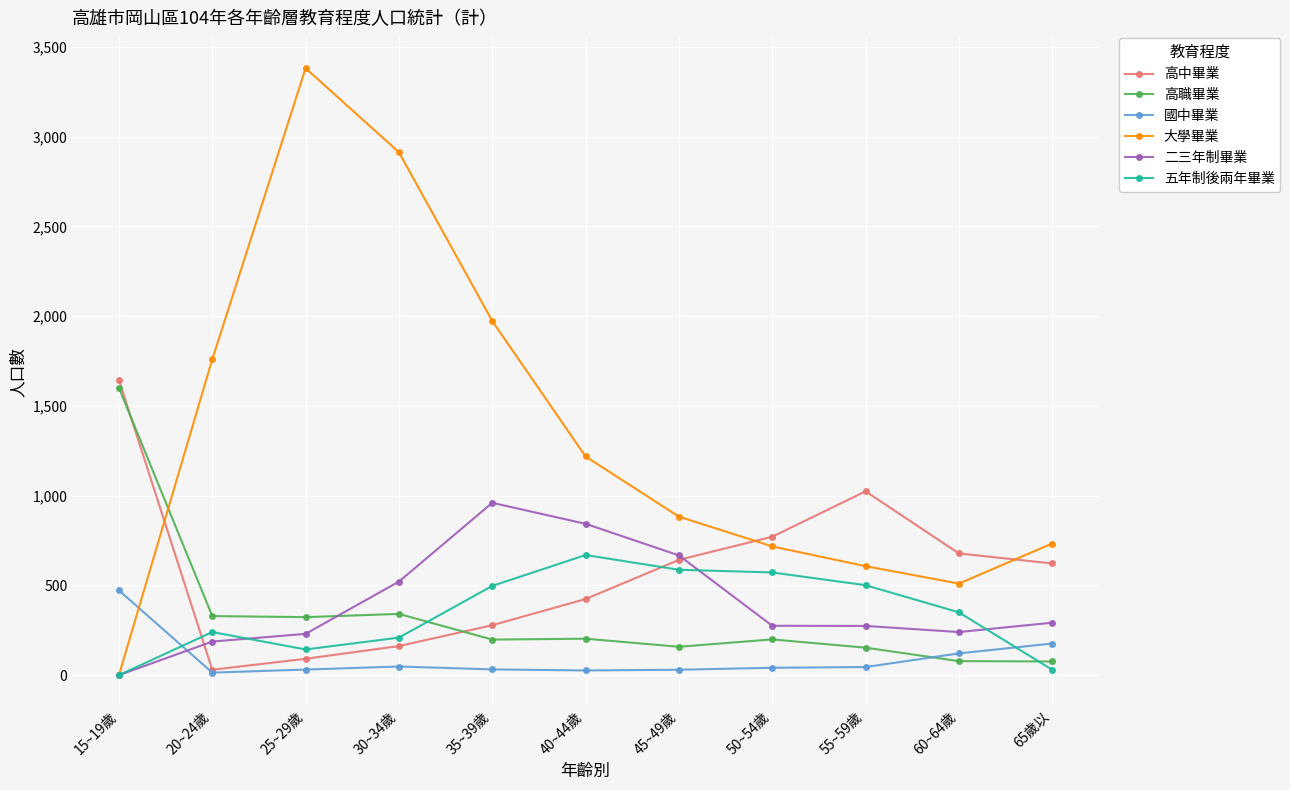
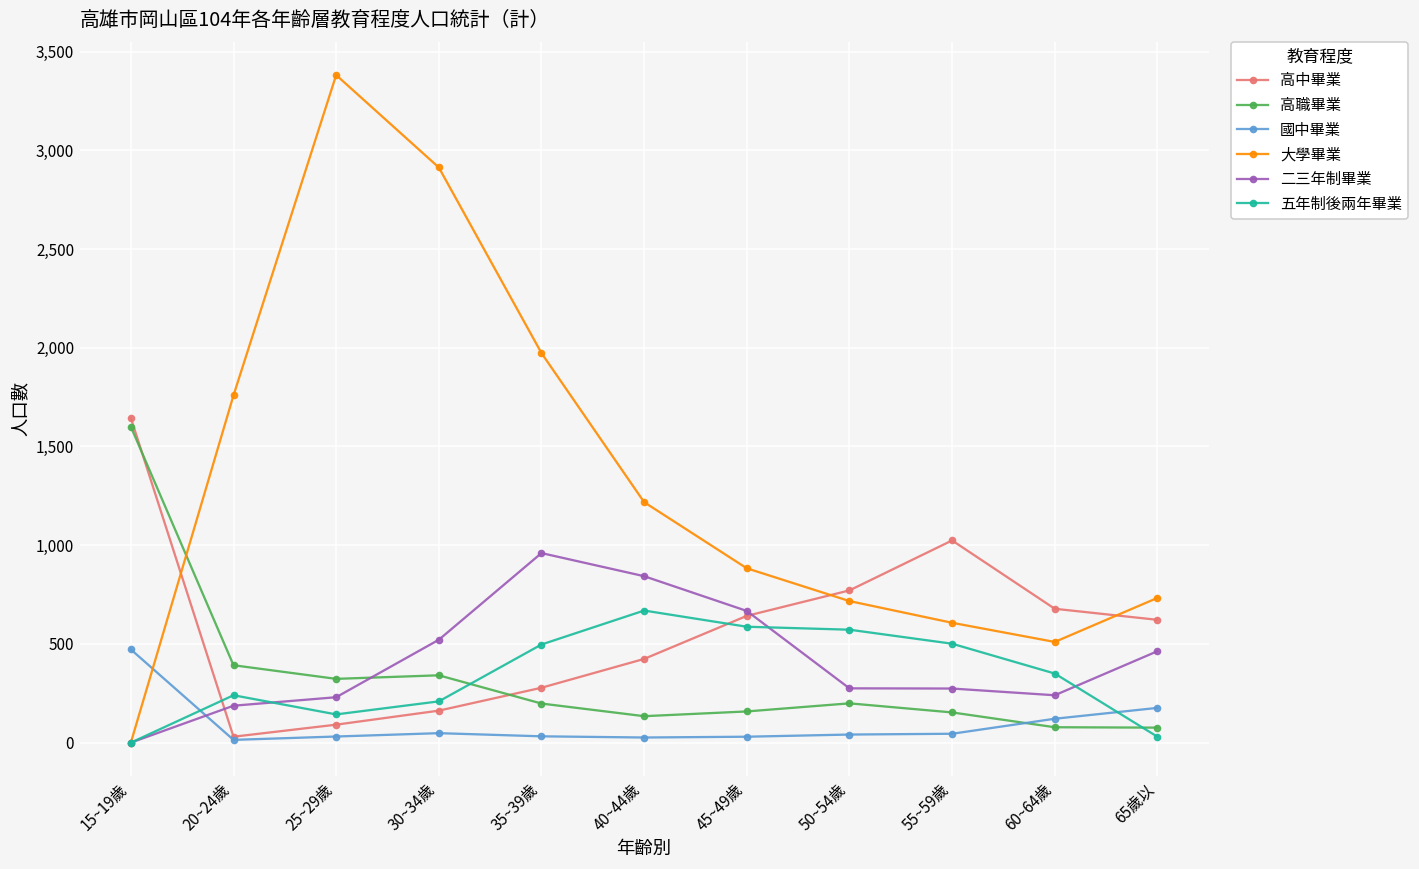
高職畢業, 20~24歲: 330 -> 390
高職畢業, 40~44歲: 200 -> 130
二三年制畢業, 65歲以: 290 -> 460
